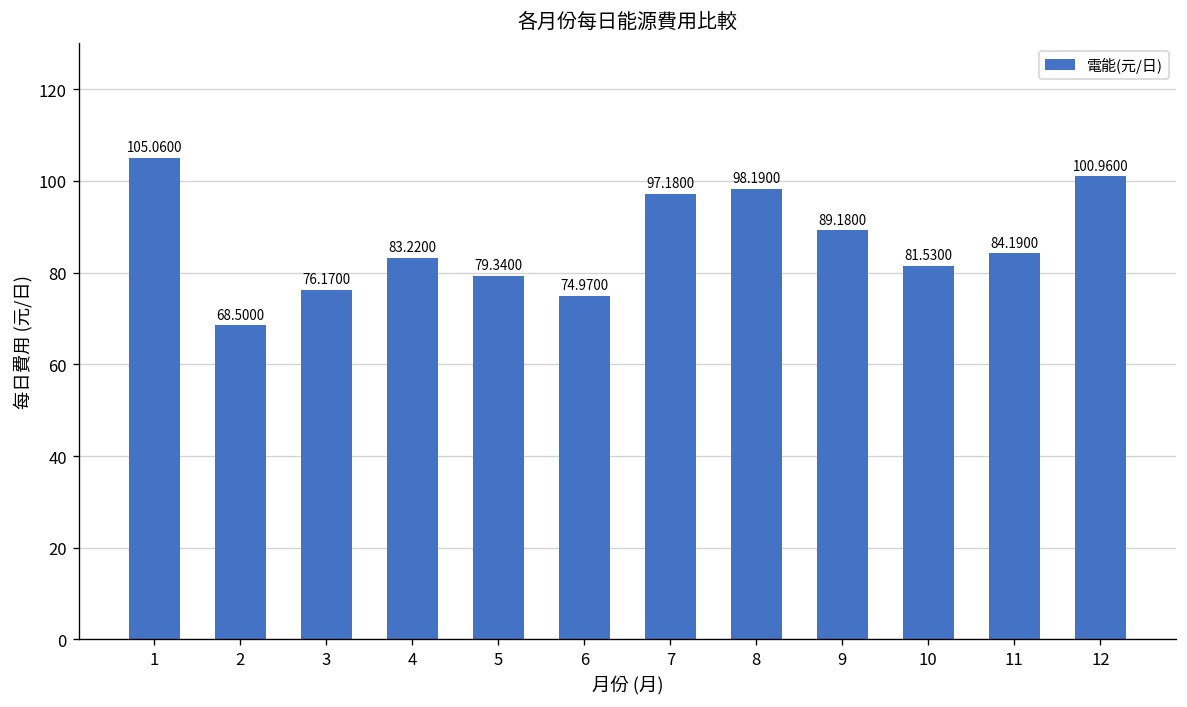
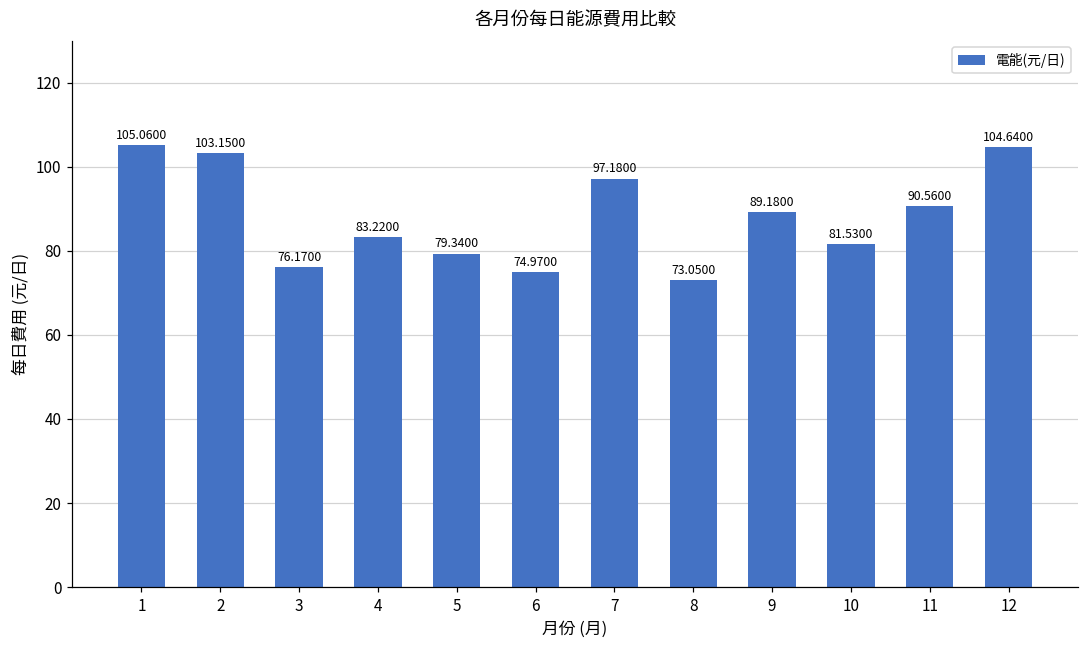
2: 68.5000 -> 103.1500
8: 98.1900 -> 73.0500
11: 84.1900 -> 90.5600
12: 100.9600 -> 104.6400
